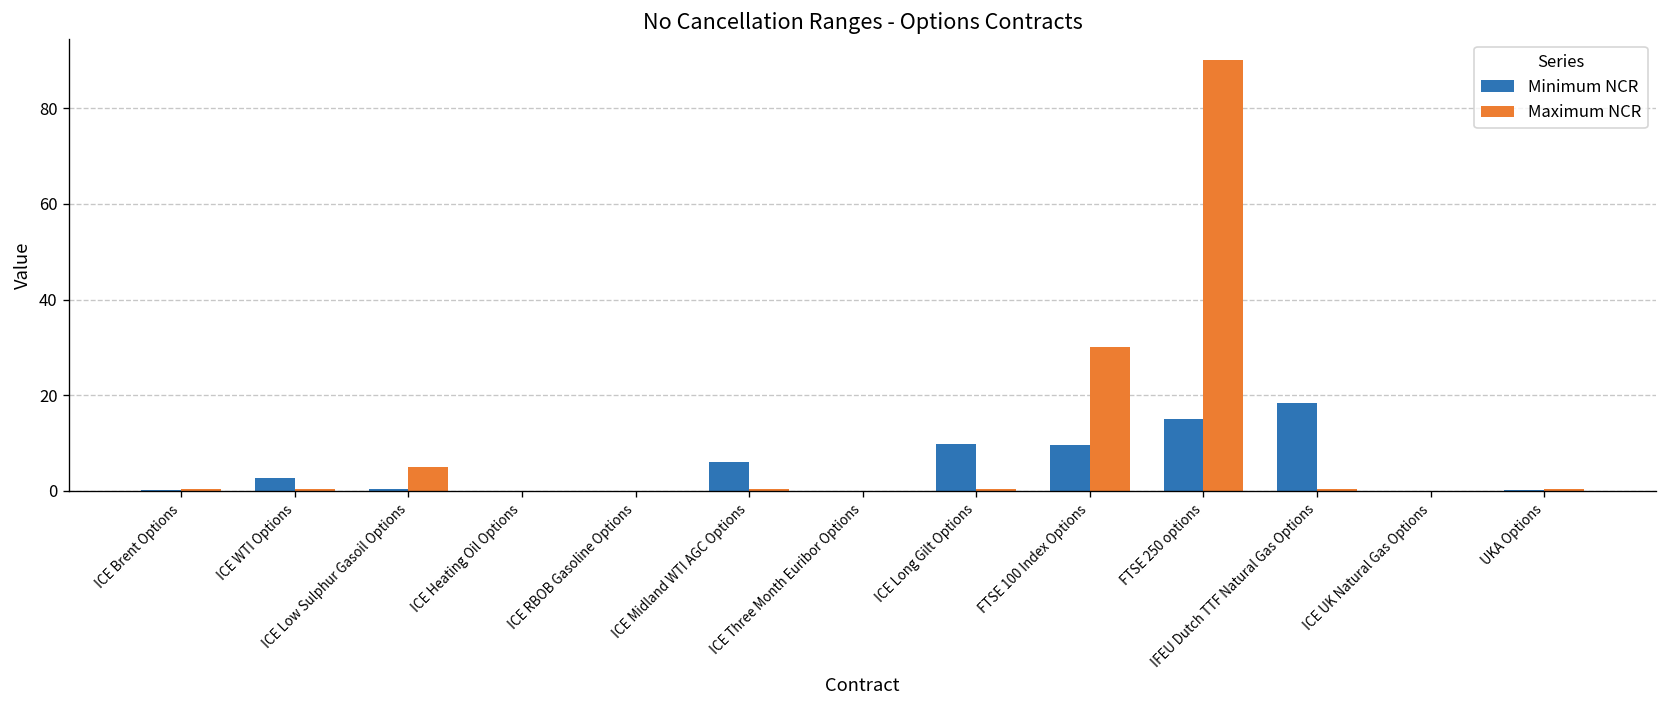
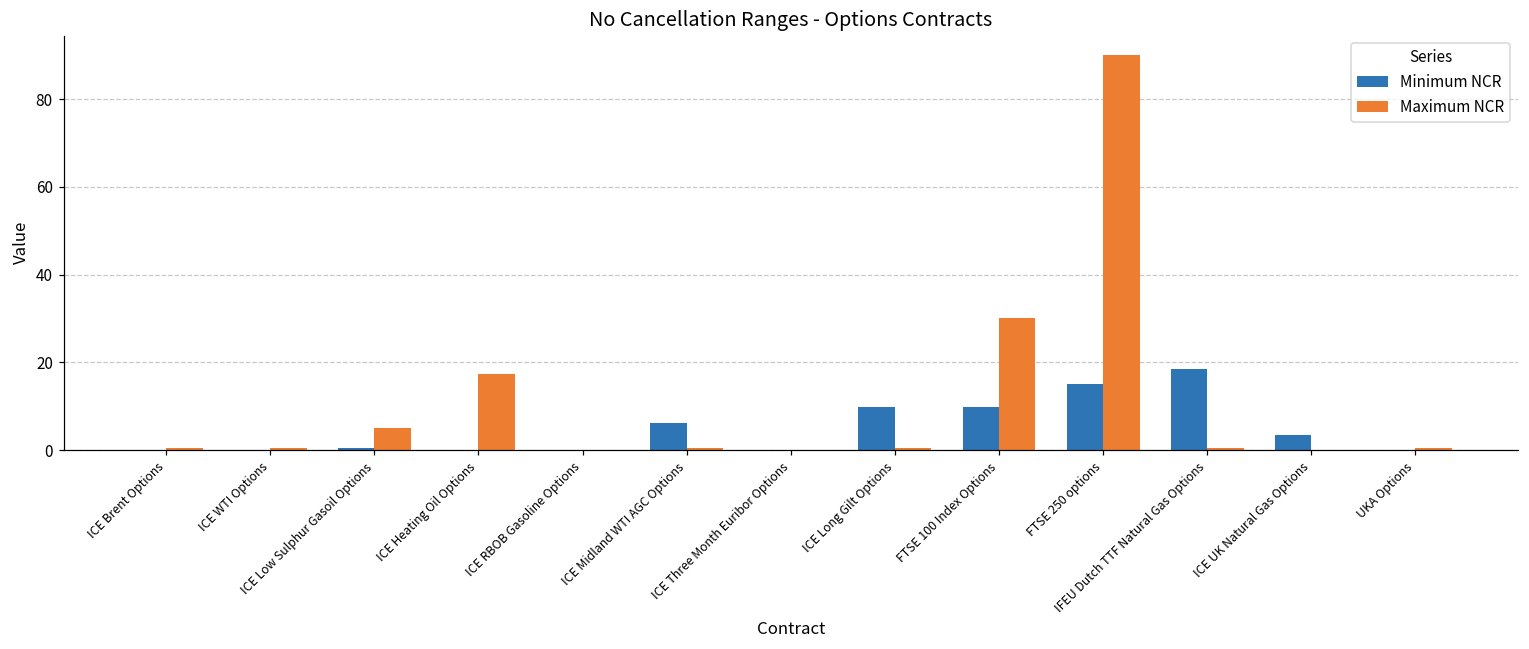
Minimum NCR, ICE WTI Options: 3 -> 0
Maximum NCR, ICE Heating Oil Options: 0 -> 17
Minimum NCR, ICE UK Natural Gas Options: 0 -> 4
